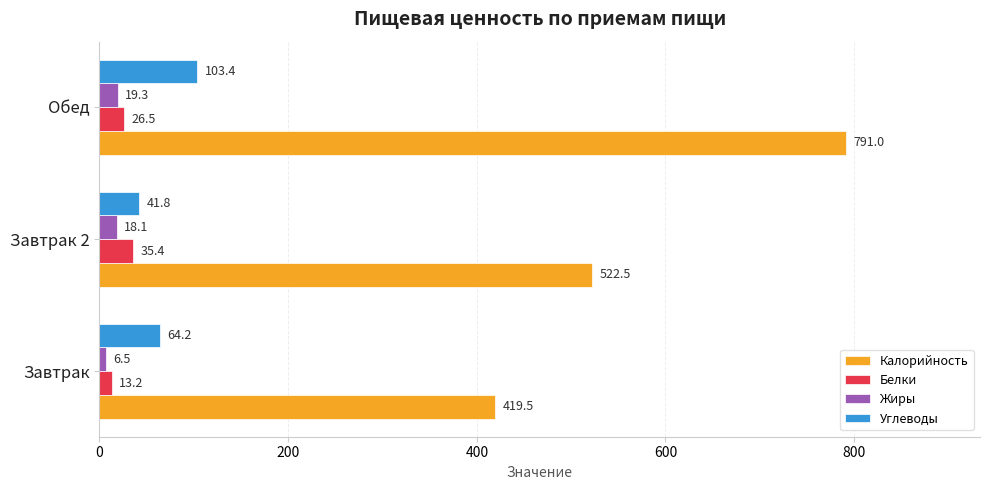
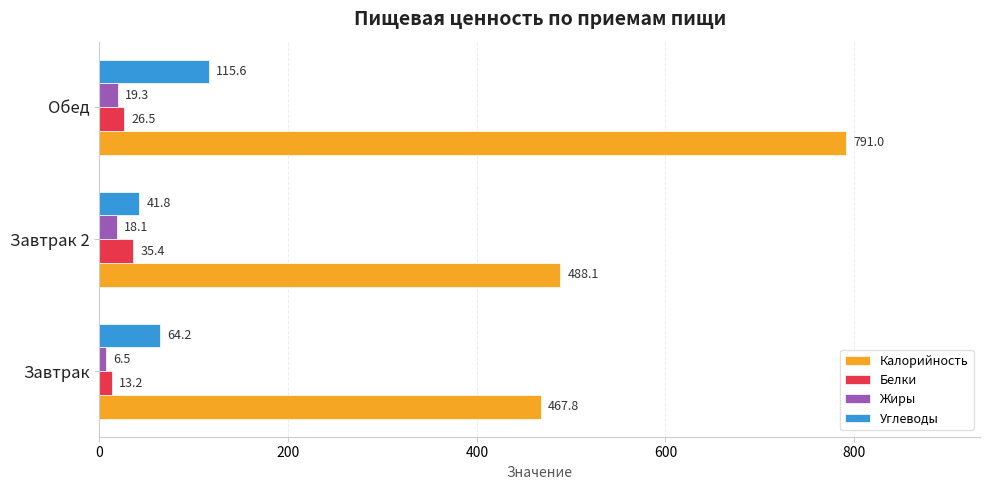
Углеводы, Обед: 103.4 -> 115.6
Калорийность, Завтрак 2: 522.5 -> 488.1
Калорийность, Завтрак: 419.5 -> 467.8
